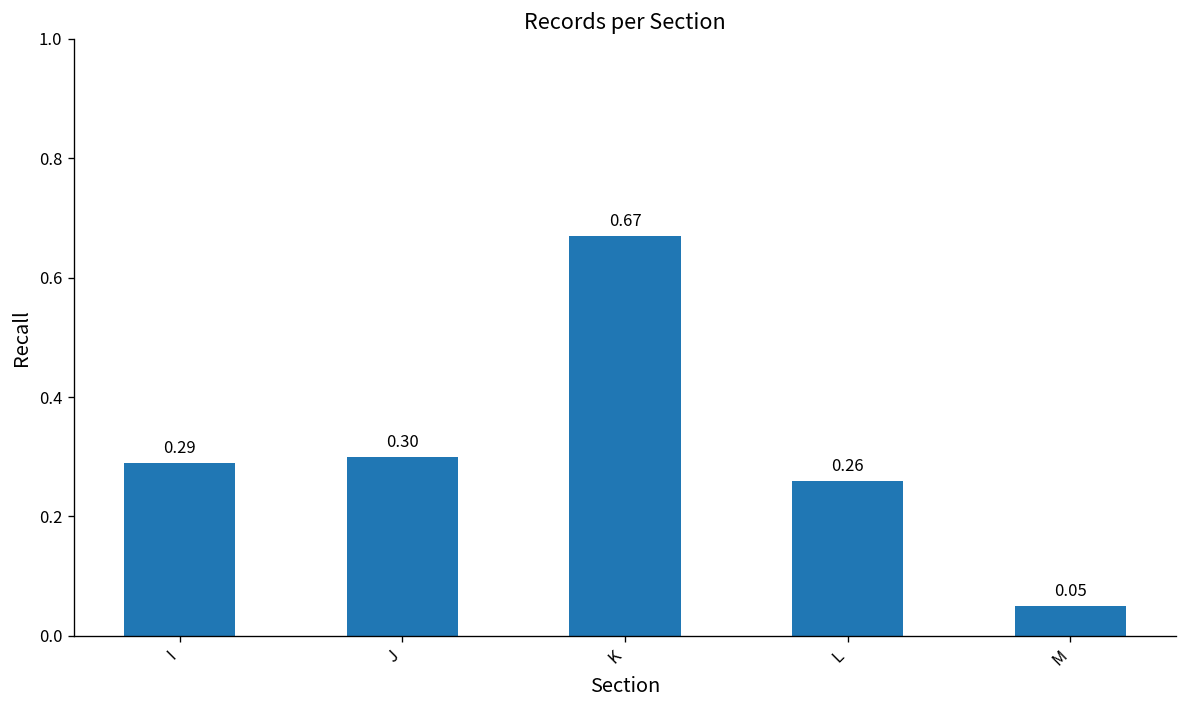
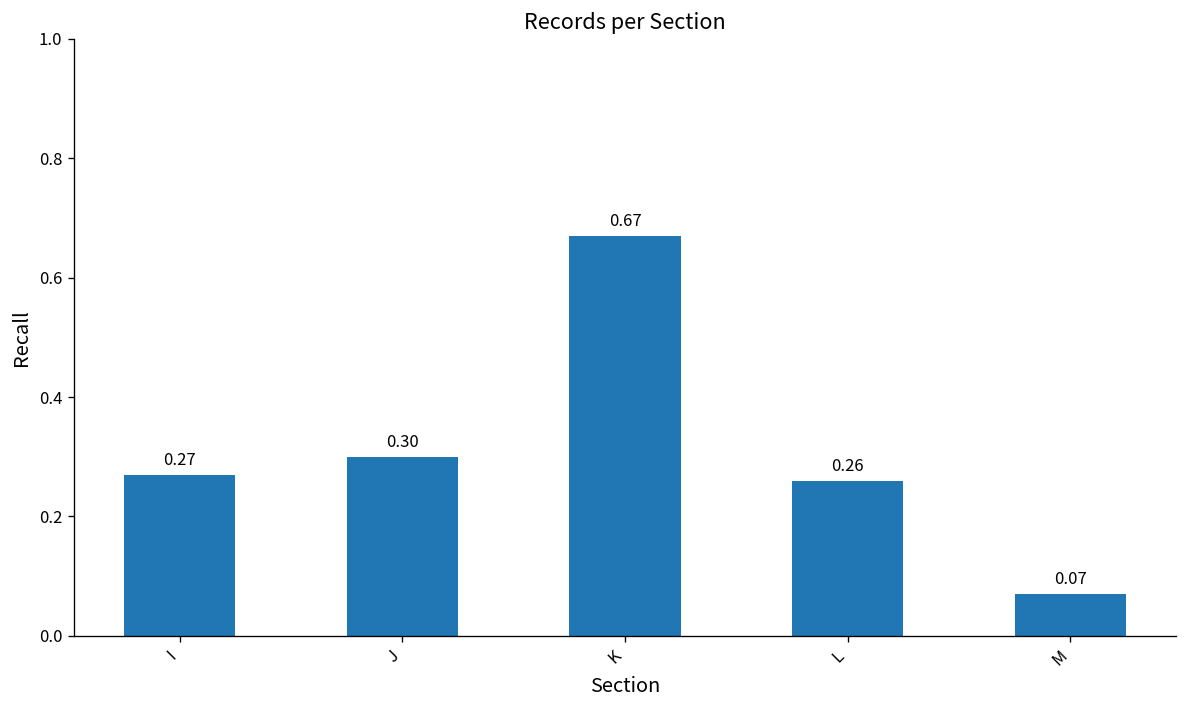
I: 0.29 -> 0.27
M: 0.05 -> 0.07
